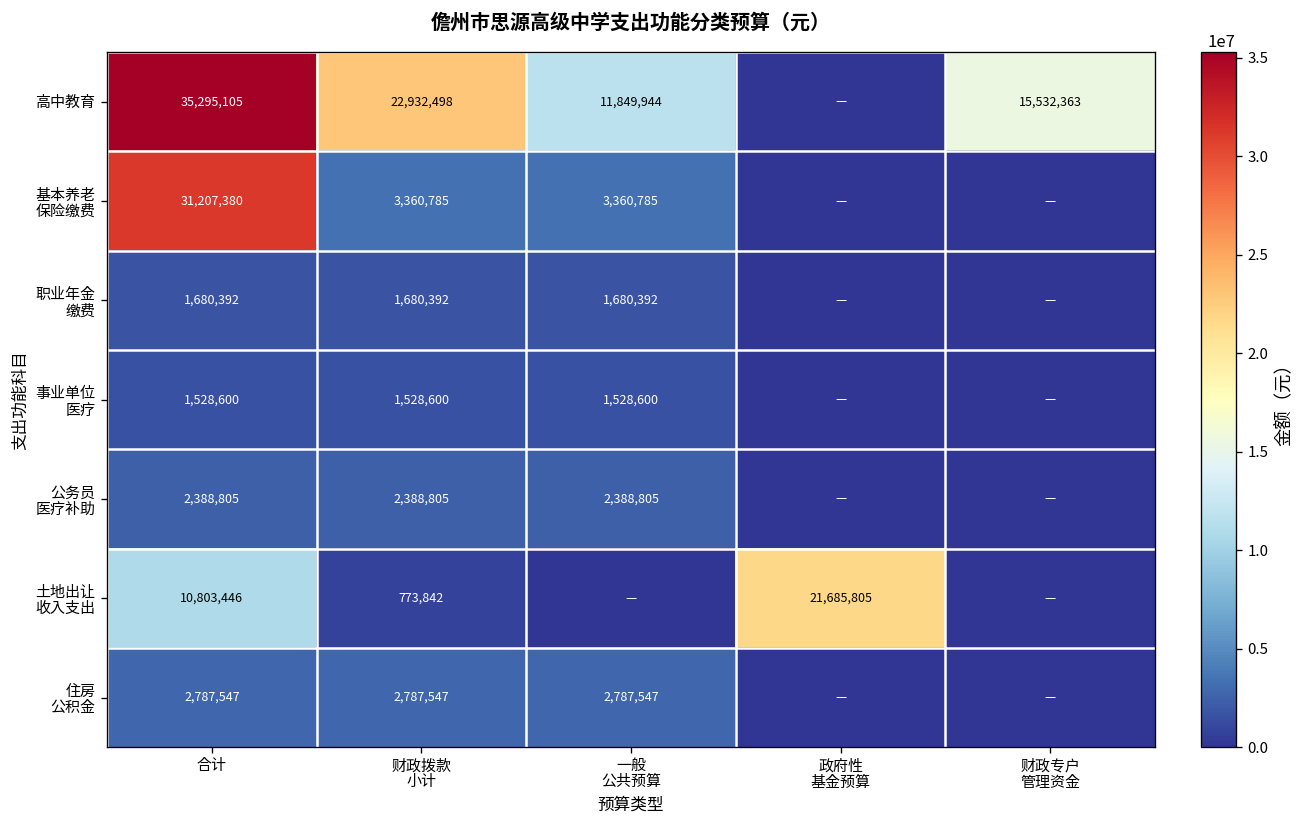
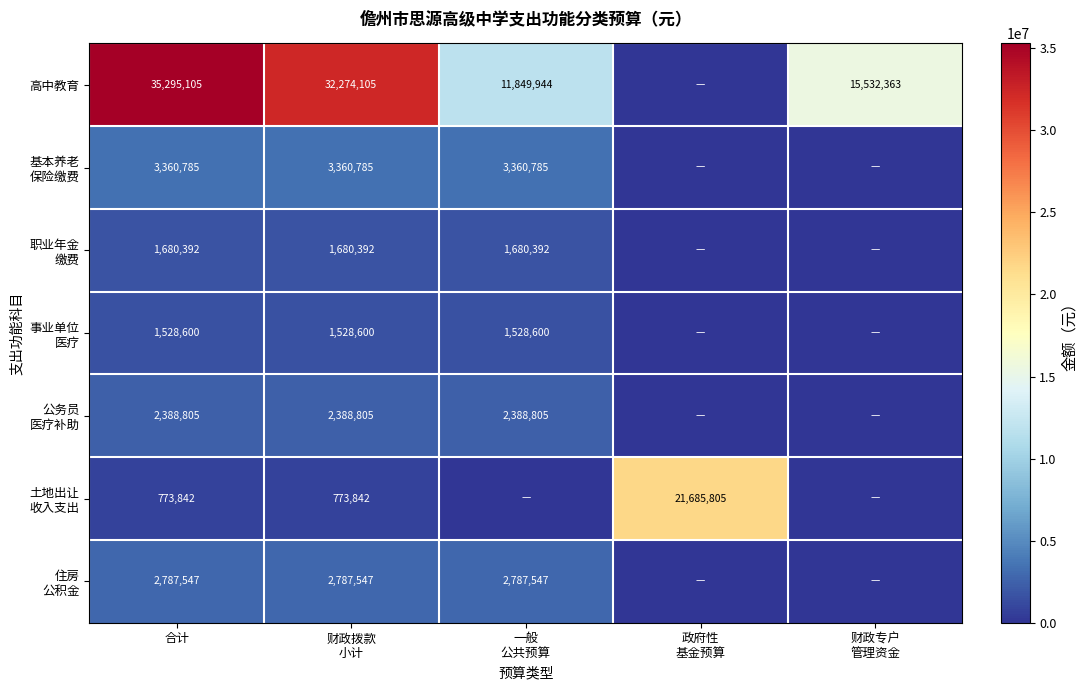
高中教育, 财政拨款 小计: 22,932,498 -> 32,274,105
基本养老 保险缴费, 合计: 31,207,380 -> 3,360,785
土地出让 收入支出, 合计: 10,803,446 -> 773,842
